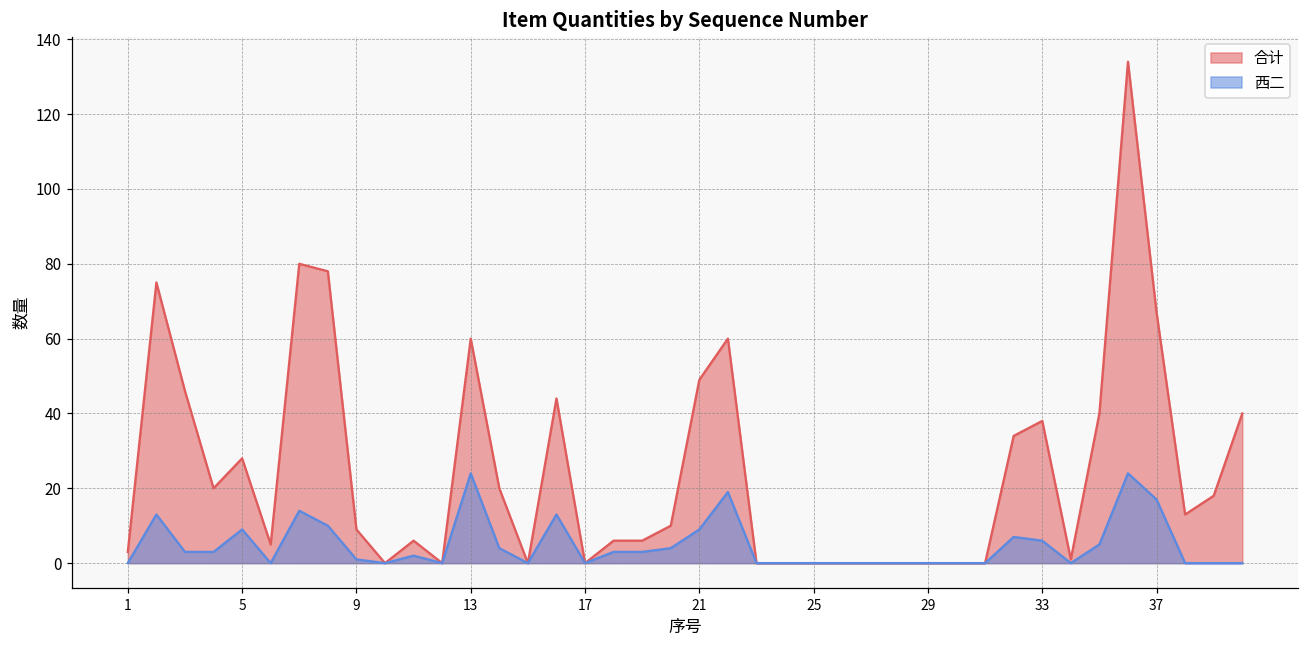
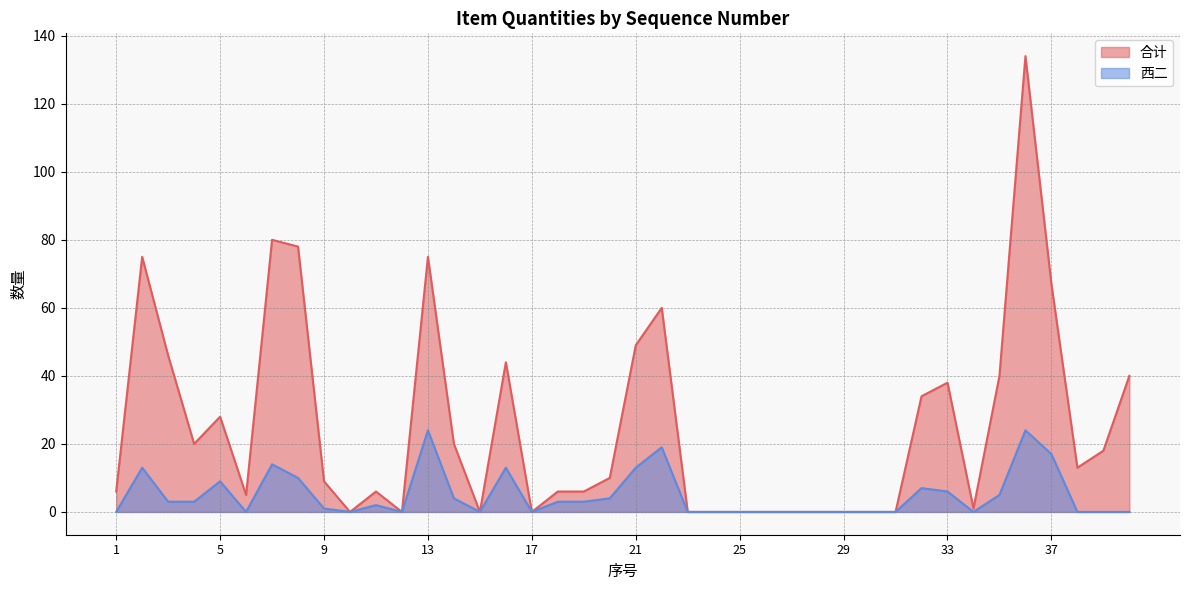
合计, 1: 3 -> 6
合计, 13: 60 -> 75
西二, 21: 9 -> 13
